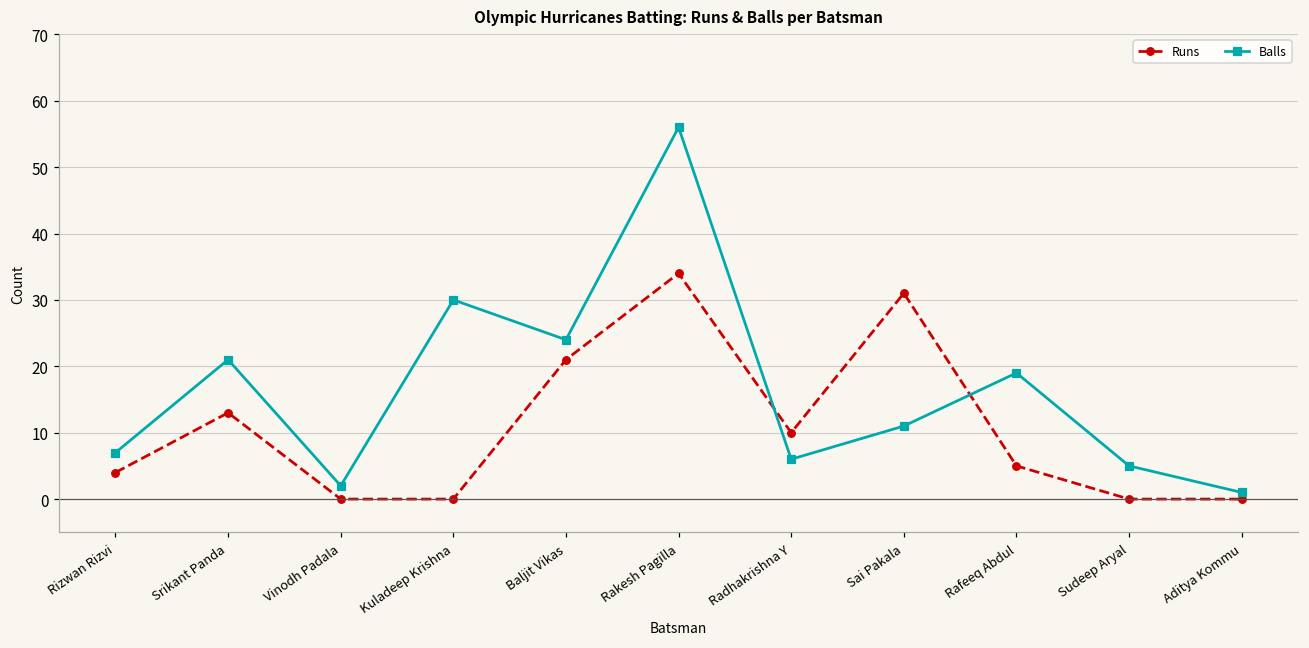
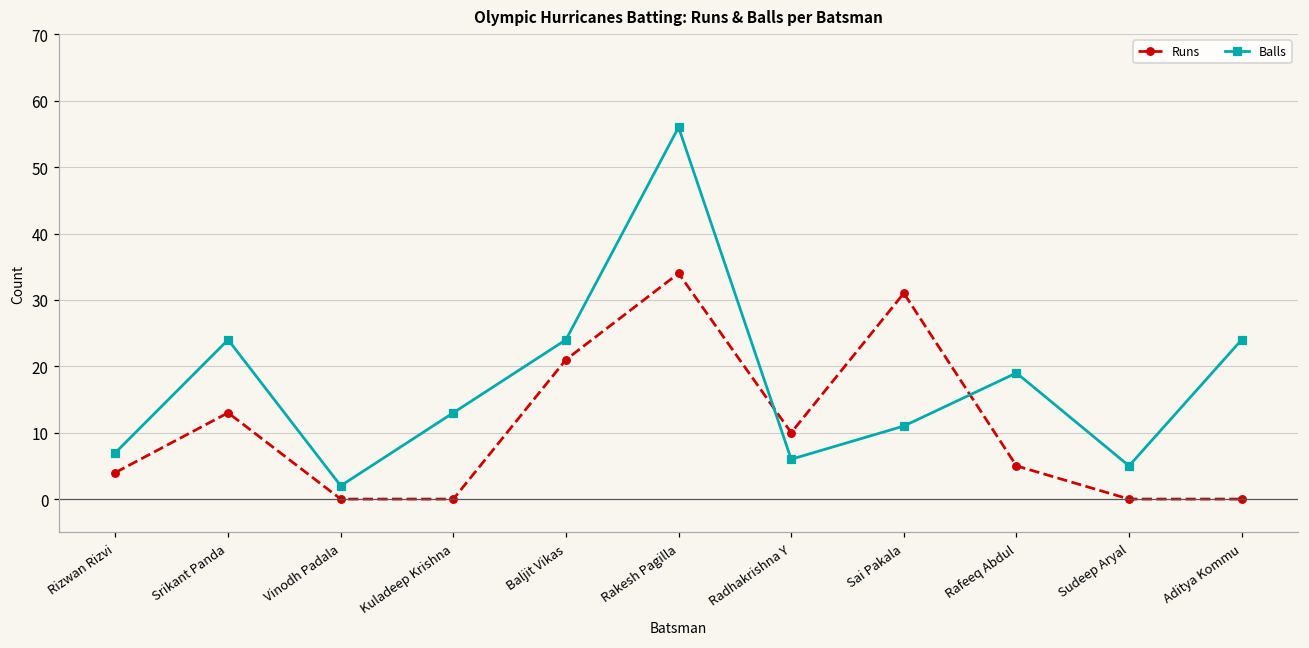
Balls, Srikant Panda: 21 -> 24
Balls, Kuladeep Krishna: 30 -> 13
Balls, Aditya Kommu: 1 -> 24
